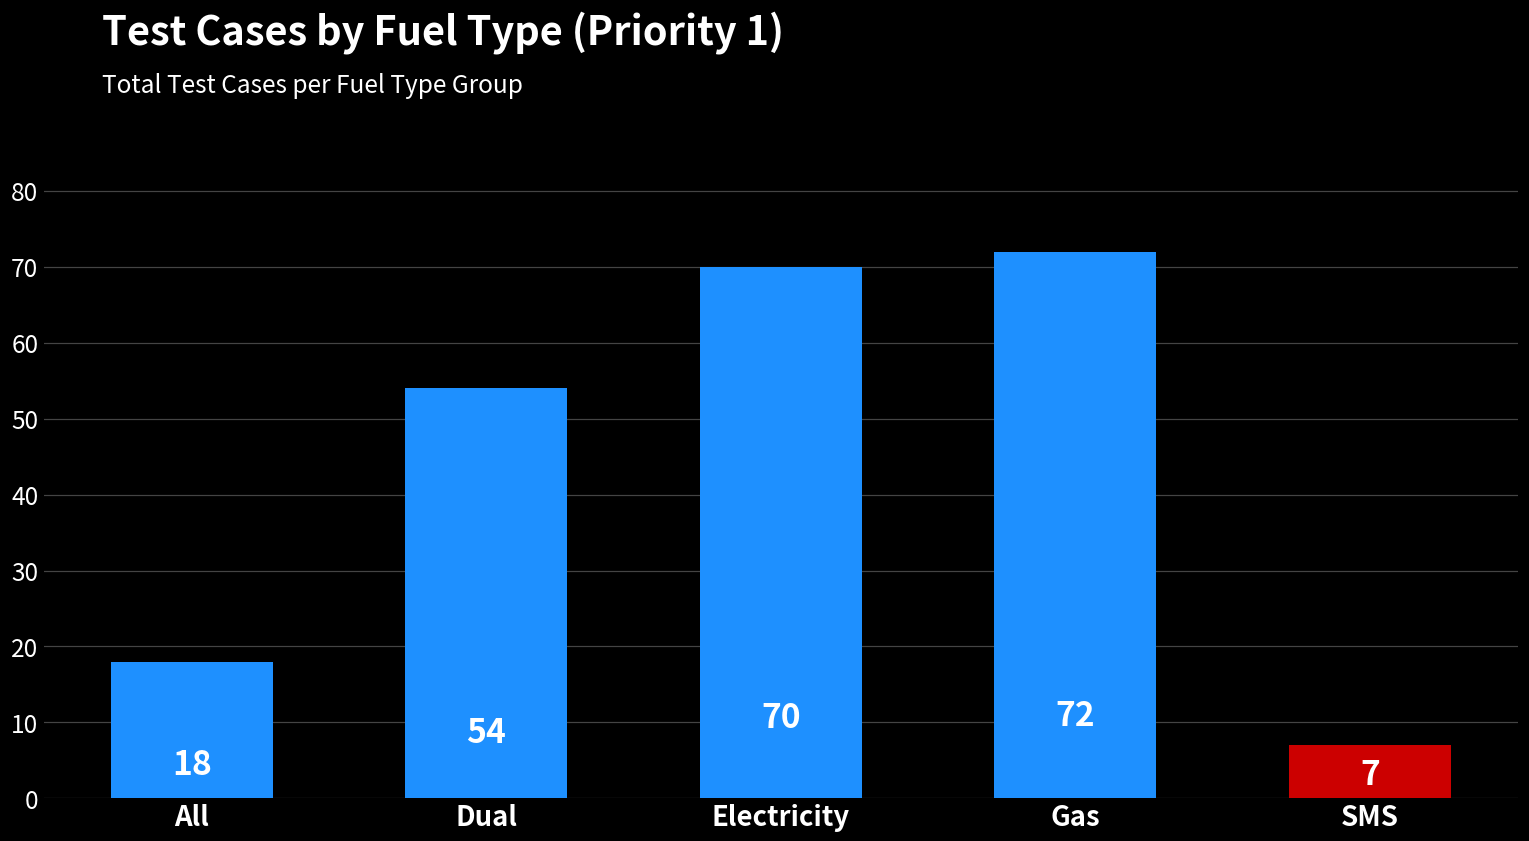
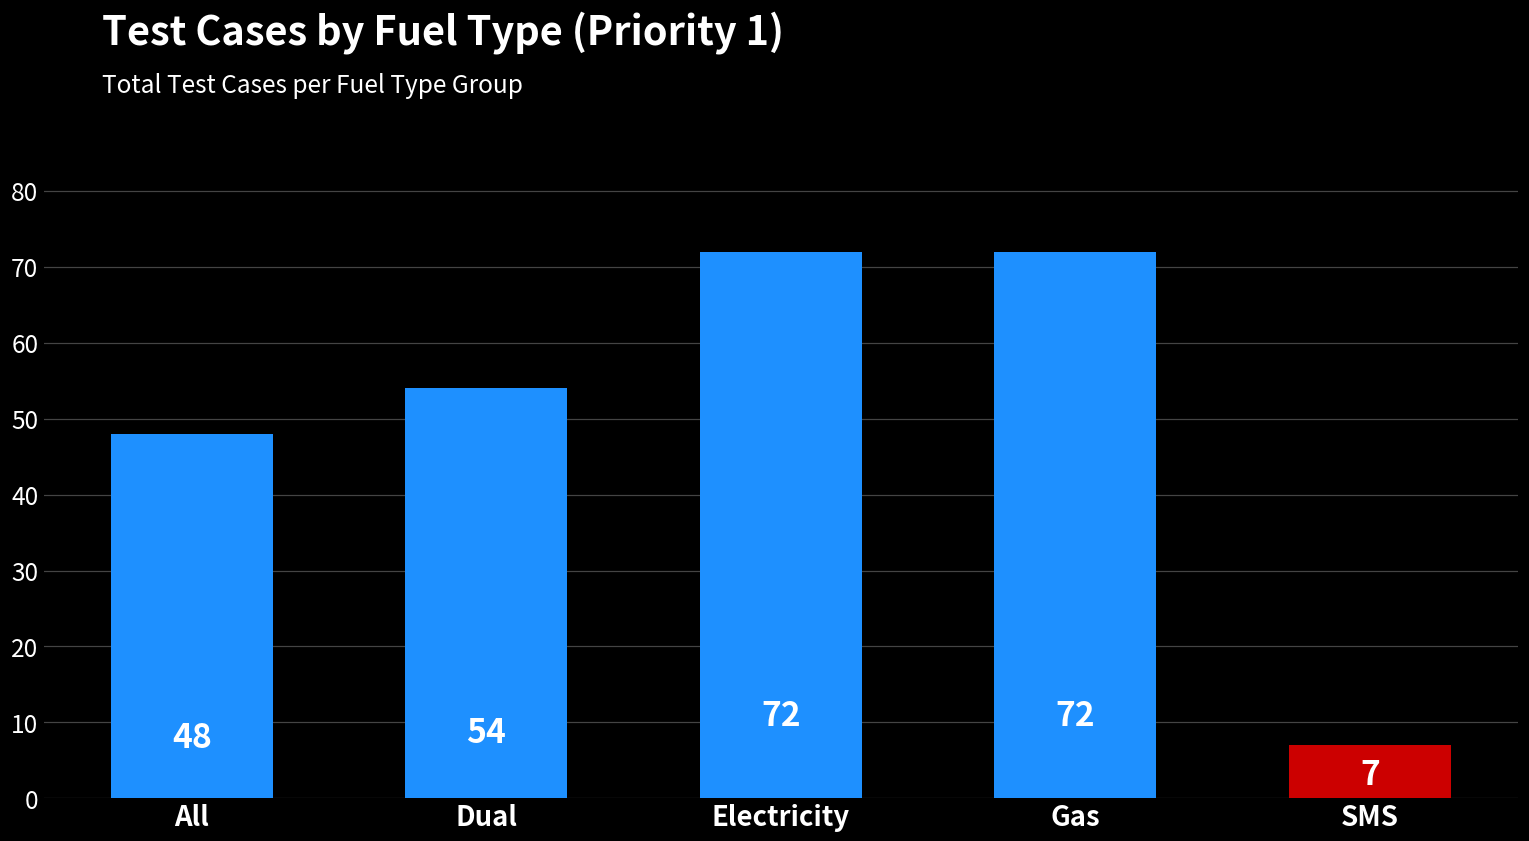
All: 18 -> 48
Electricity: 70 -> 72
